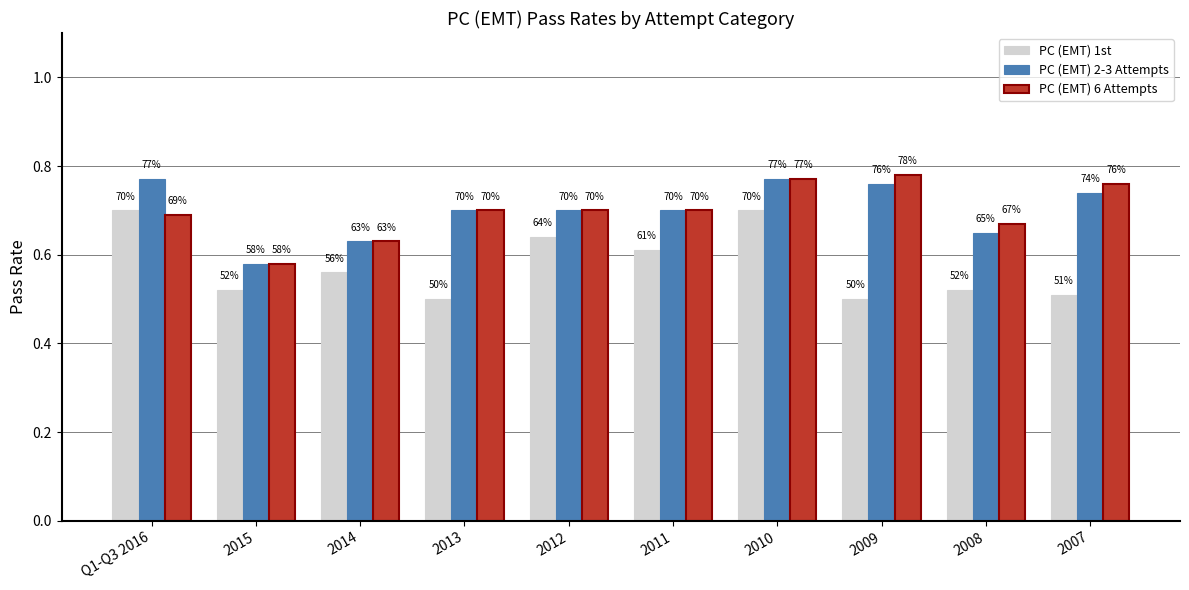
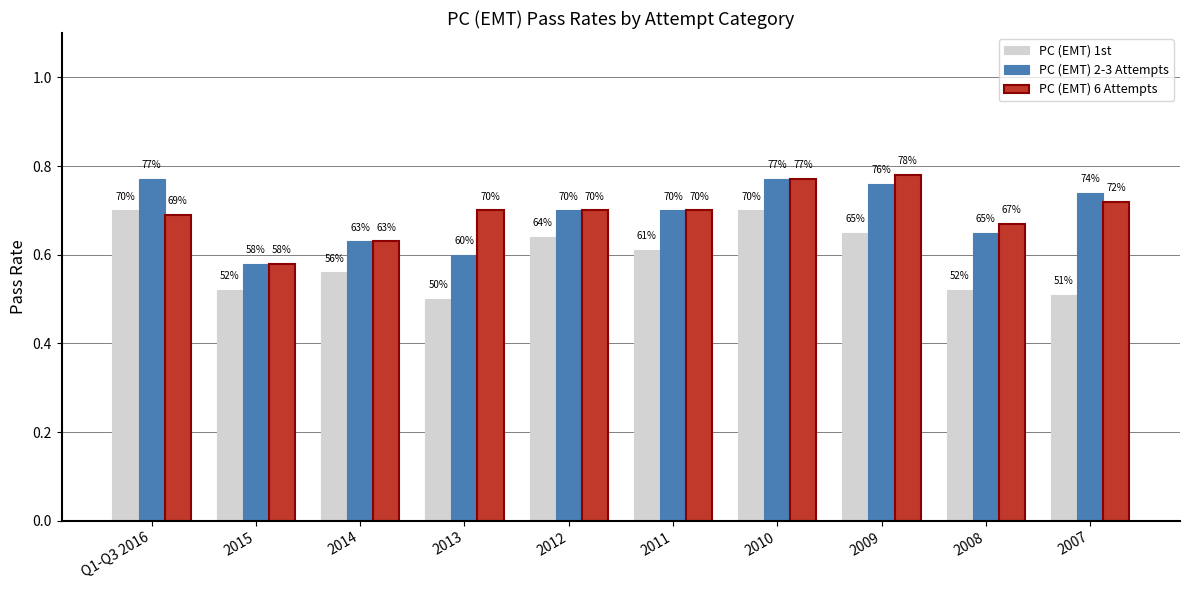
PC (EMT) 2-3 Attempts, 2013: 70% -> 60%
PC (EMT) 1st, 2009: 50% -> 65%
PC (EMT) 6 Attempts, 2007: 76% -> 72%
